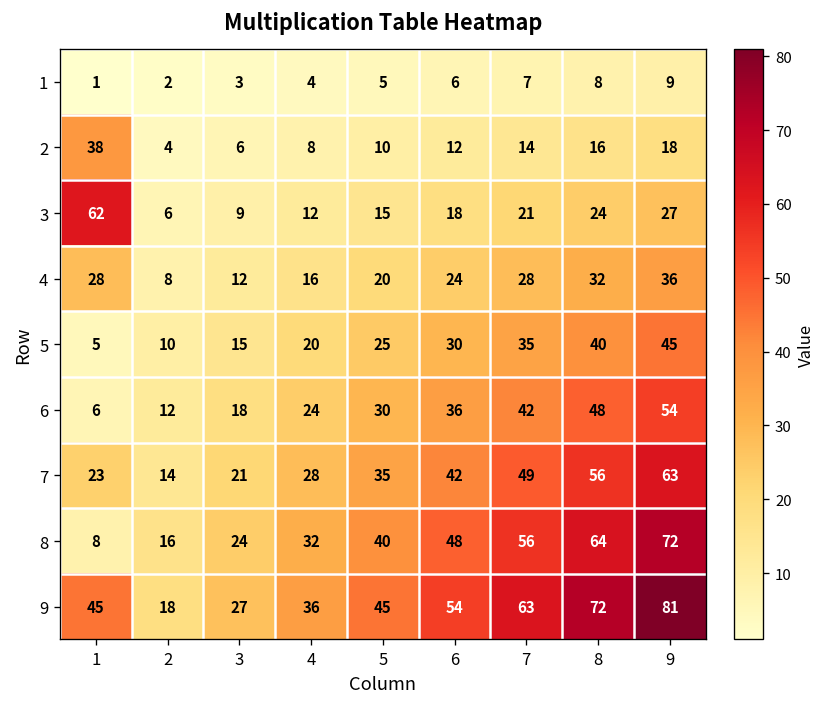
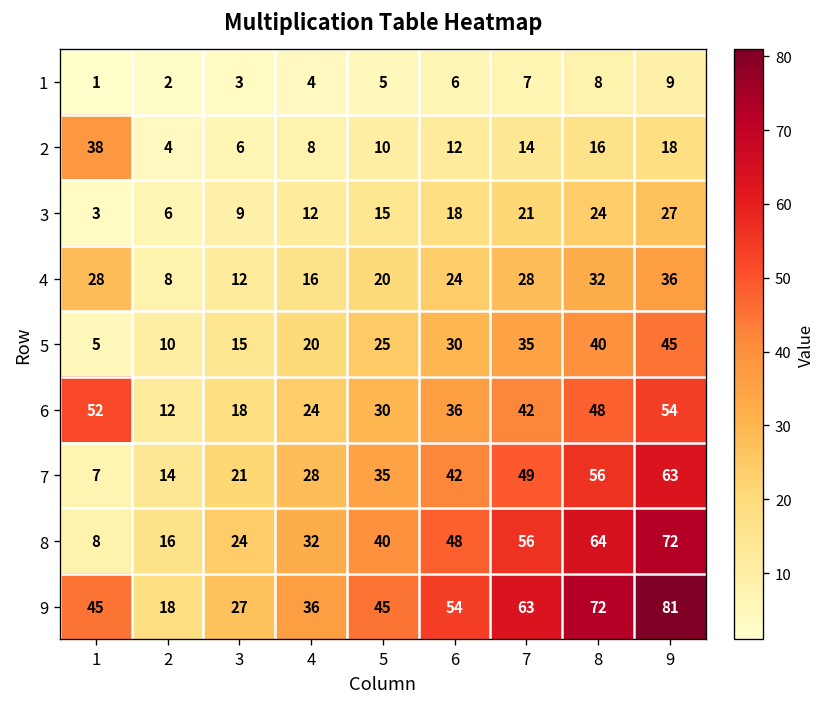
3, 1: 62 -> 3
6, 1: 6 -> 52
7, 1: 23 -> 7
